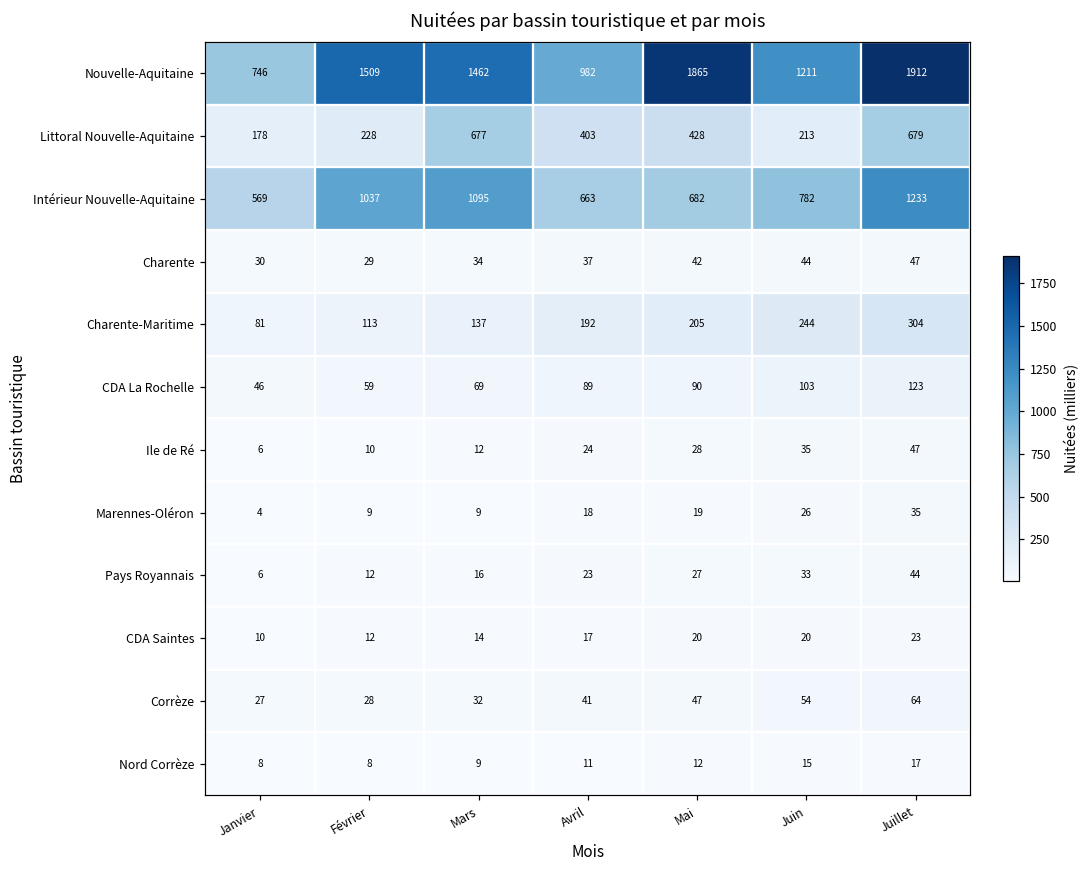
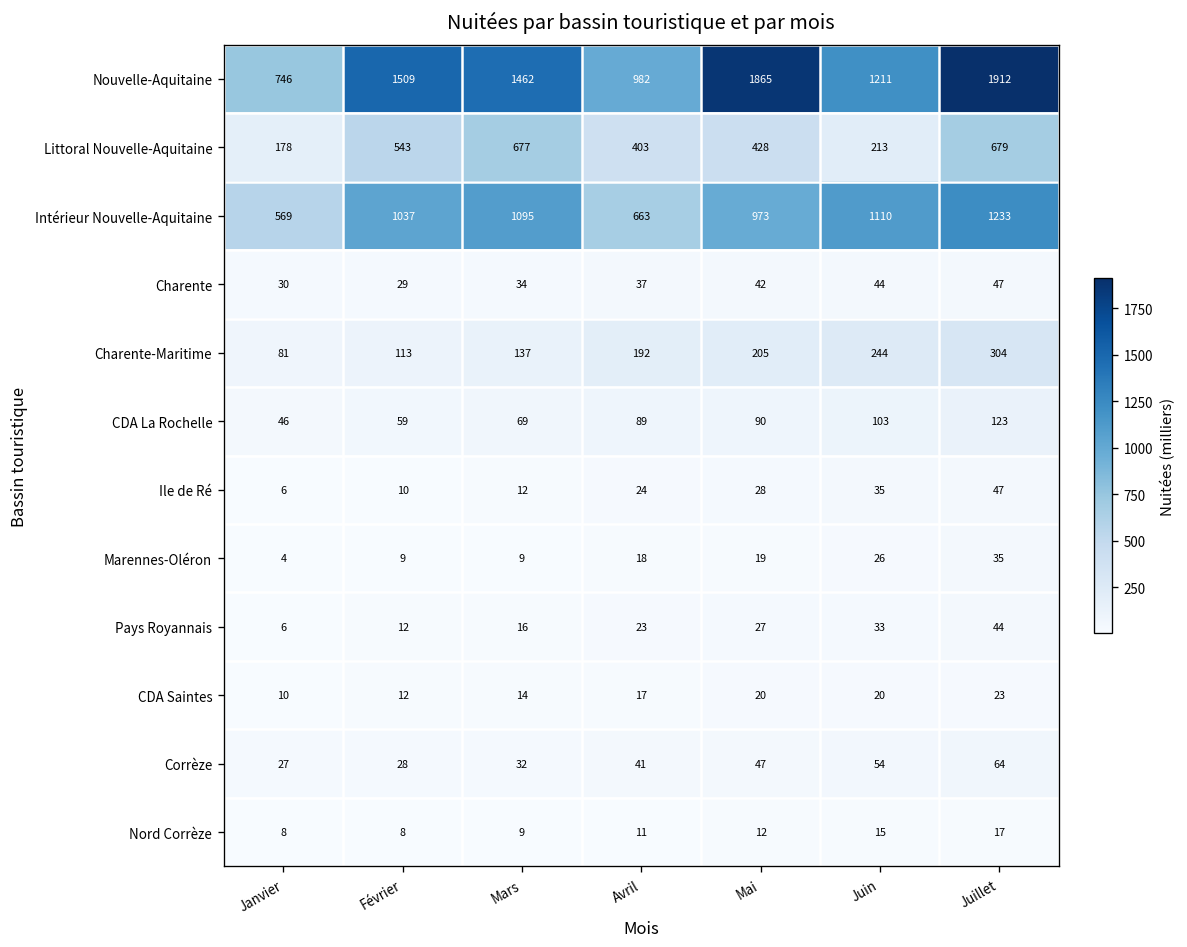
Littoral Nouvelle-Aquitaine, Février: 228 -> 543
Intérieur Nouvelle-Aquitaine, Mai: 682 -> 973
Intérieur Nouvelle-Aquitaine, Juin: 782 -> 1110
